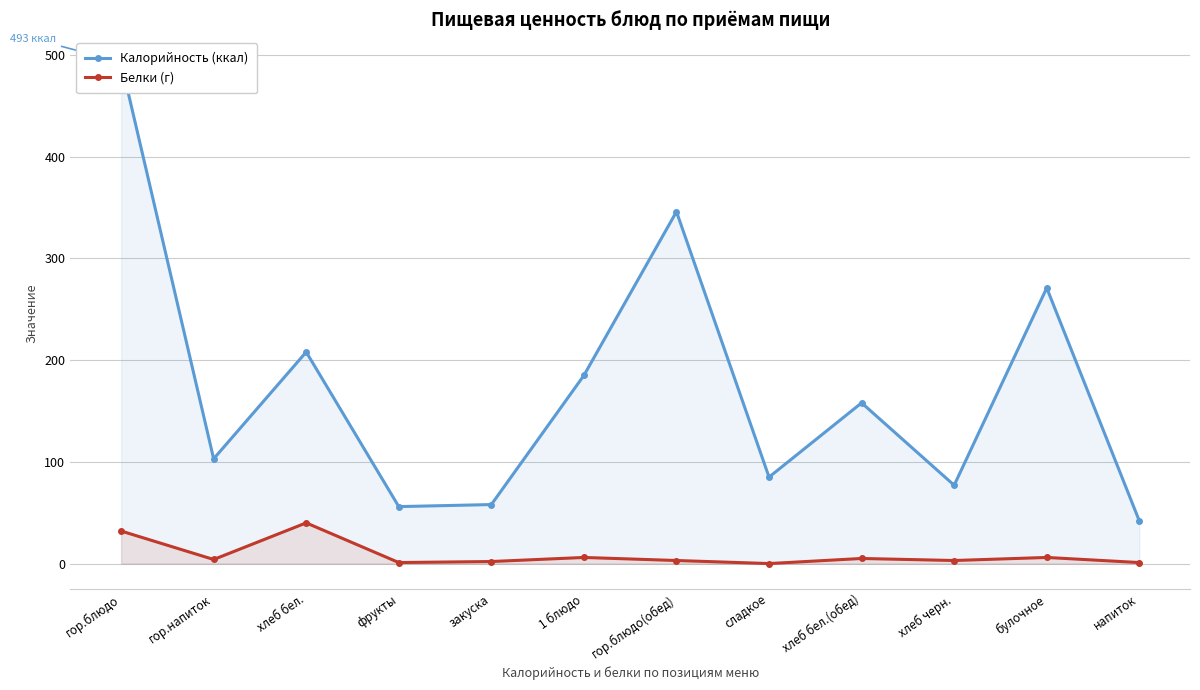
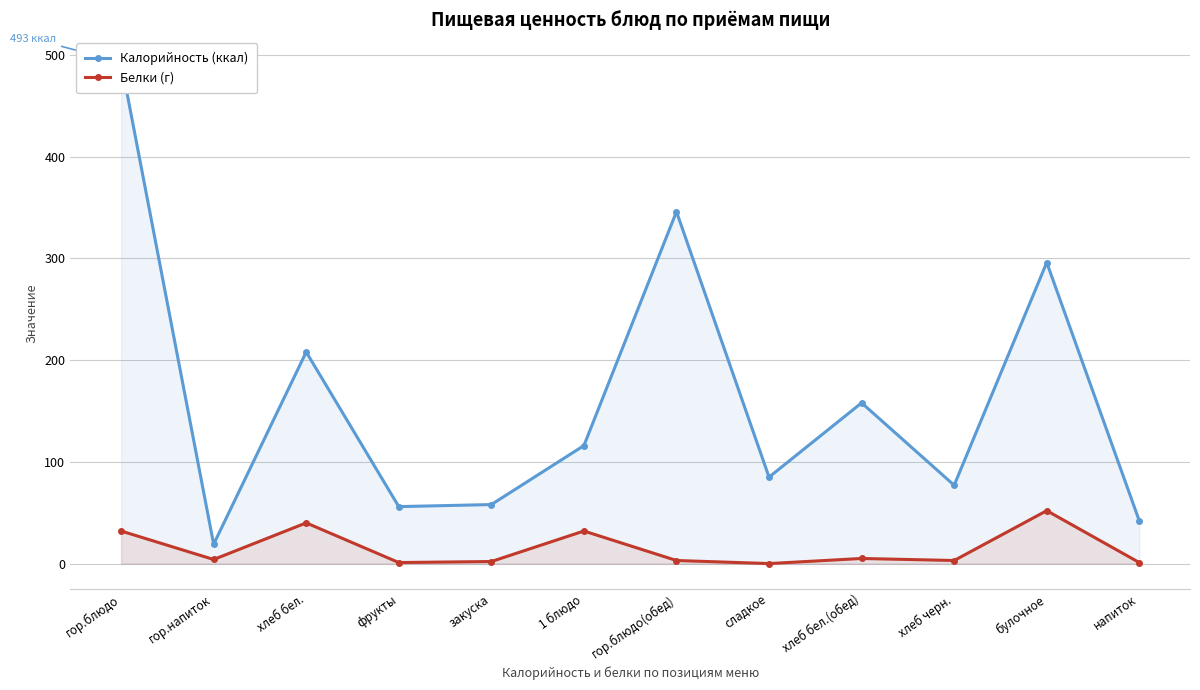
Калорийность (ккал), гор.напиток: 103 -> 19
Калорийность (ккал), 1 блюдо: 185 -> 116
Белки (г), 1 блюдо: 6 -> 32
Калорийность (ккал), булочное: 271 -> 296
Белки (г), булочное: 6 -> 52
